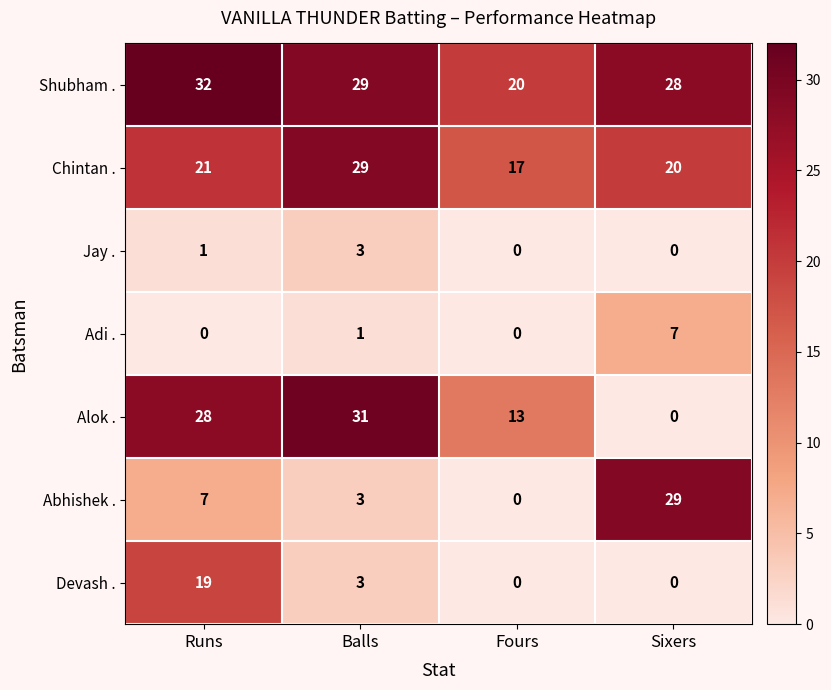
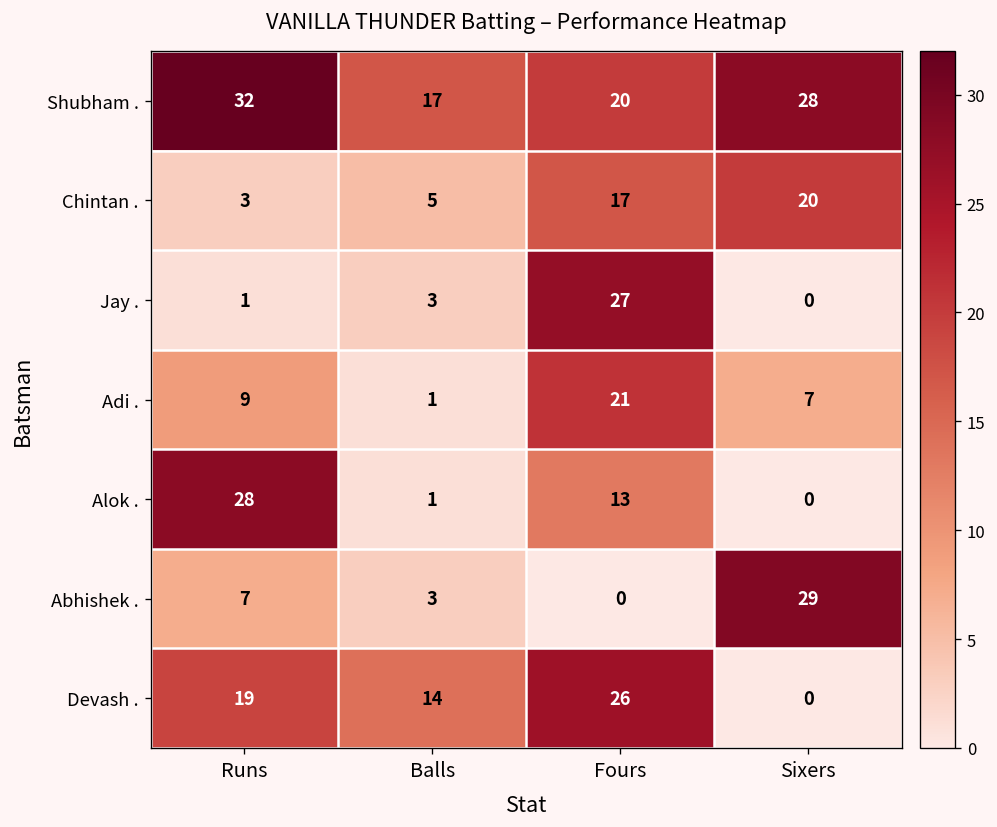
Shubham ., Balls: 29 -> 17
Chintan ., Runs: 21 -> 3
Chintan ., Balls: 29 -> 5
Jay ., Fours: 0 -> 27
Adi ., Runs: 0 -> 9
Adi ., Fours: 0 -> 21
Alok ., Balls: 31 -> 1
Devash ., Balls: 3 -> 14
Devash ., Fours: 0 -> 26
